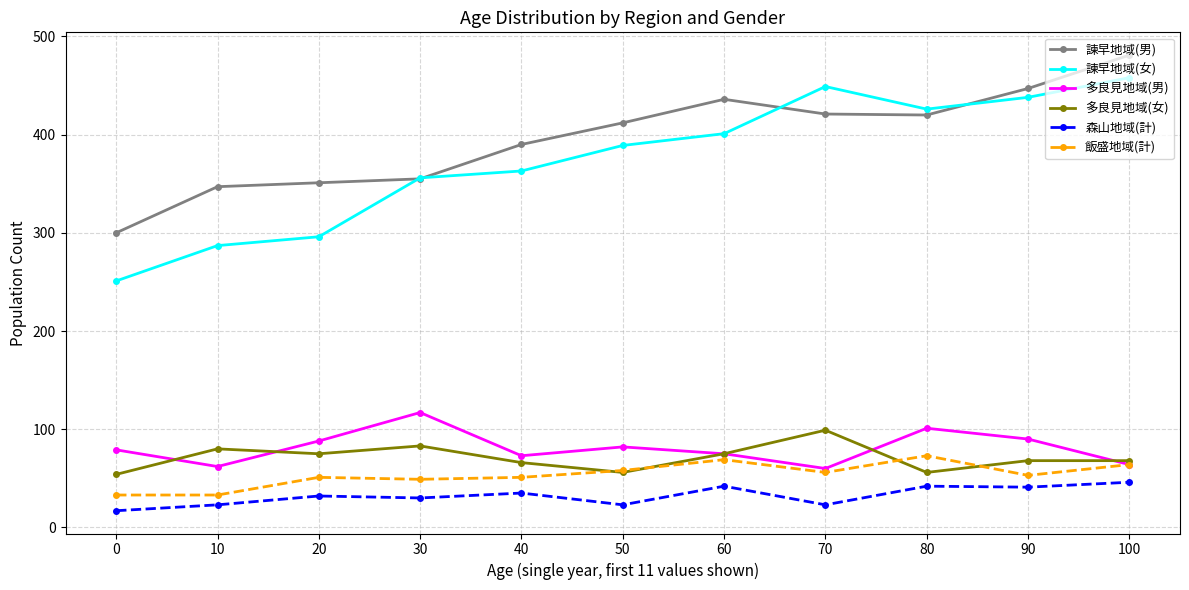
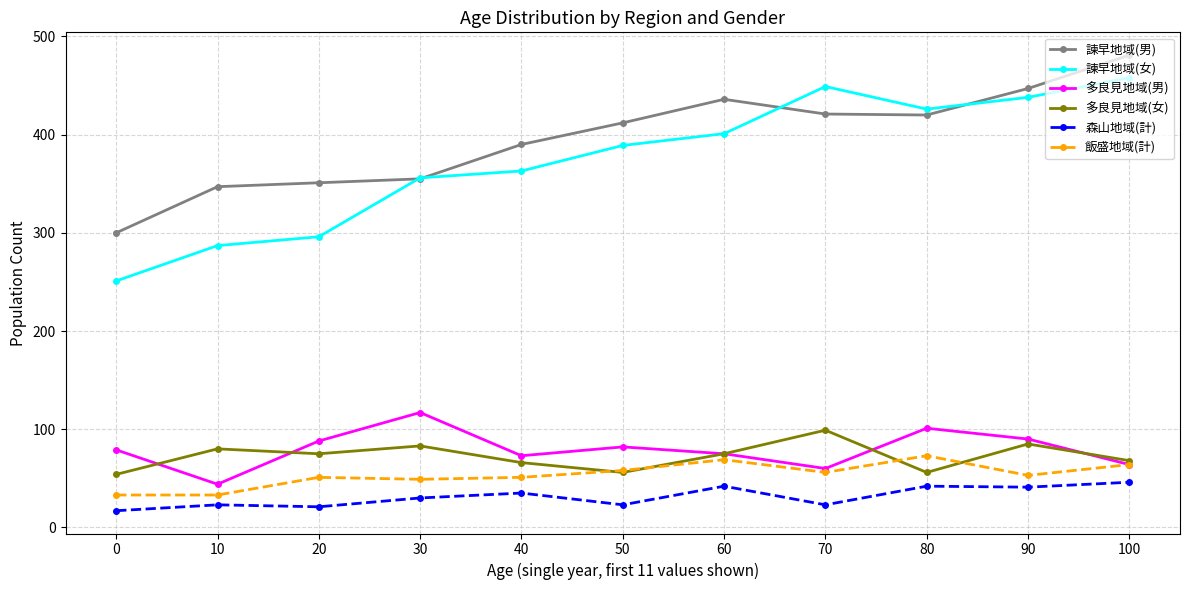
多良見地域(男), 10: 60 -> 40
森山地域(計), 20: 30 -> 20
多良見地域(女), 90: 70 -> 90
